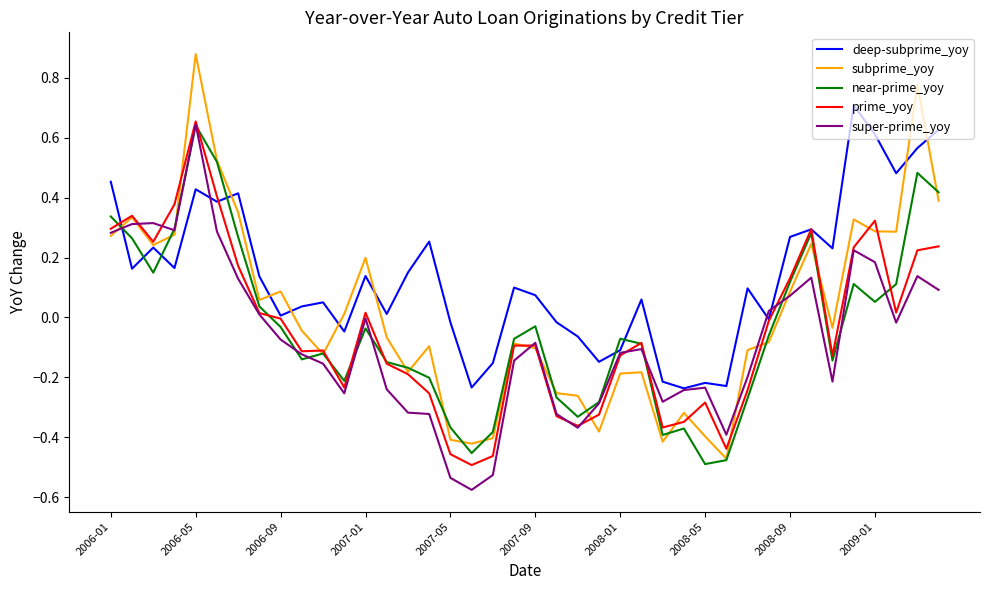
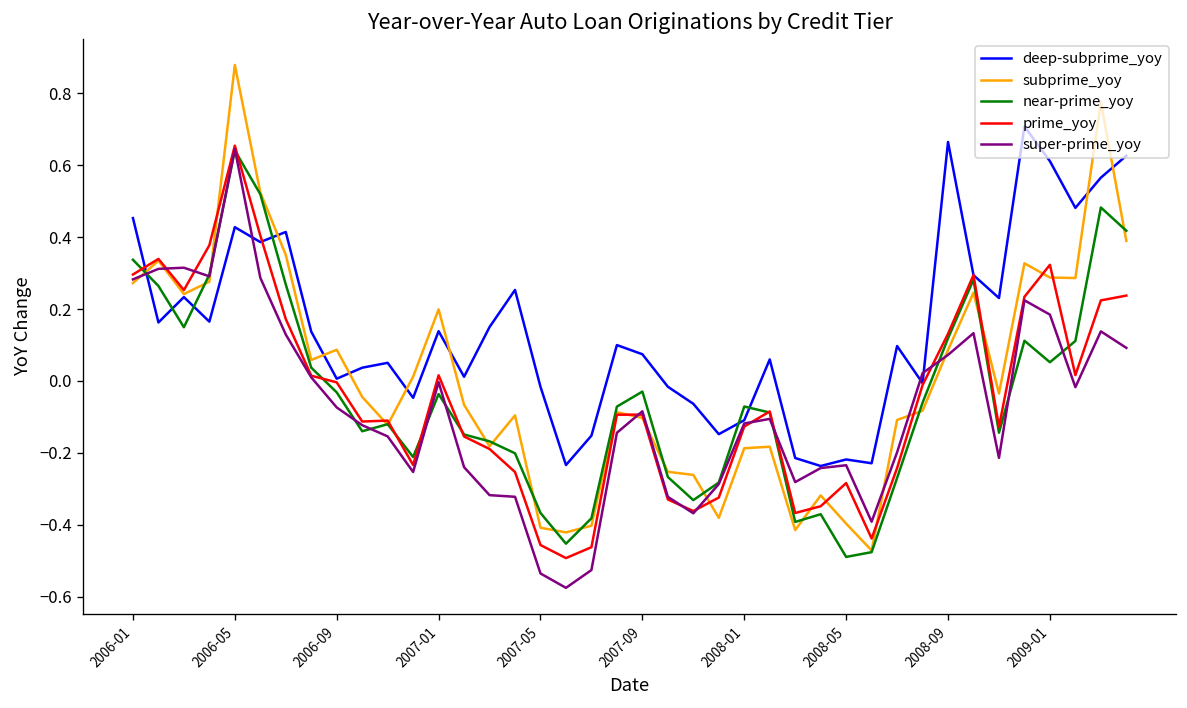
deep-subprime_yoy, 2008-09: 0.27 -> 0.66
